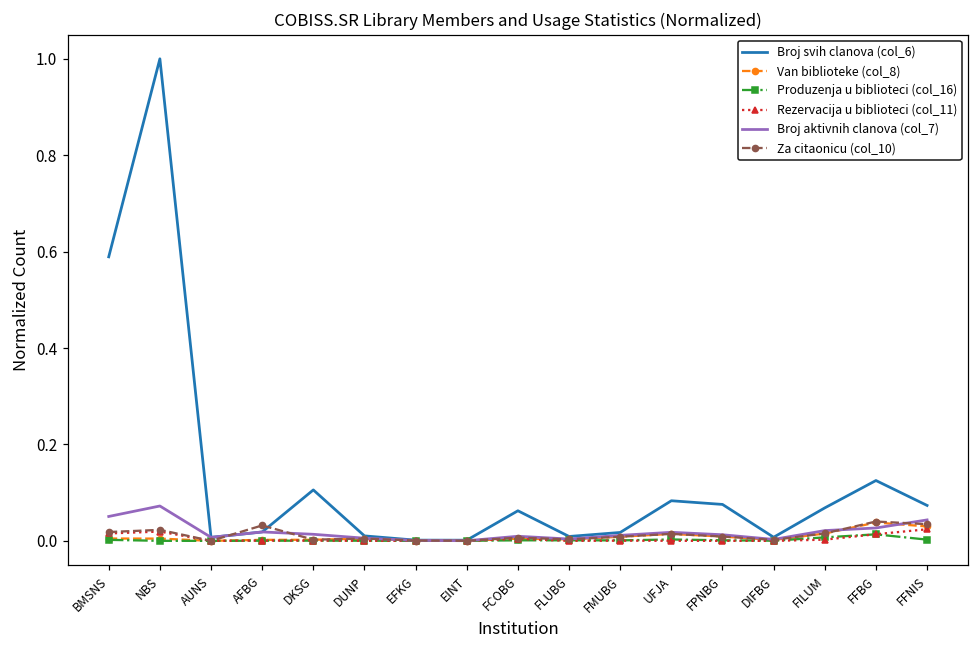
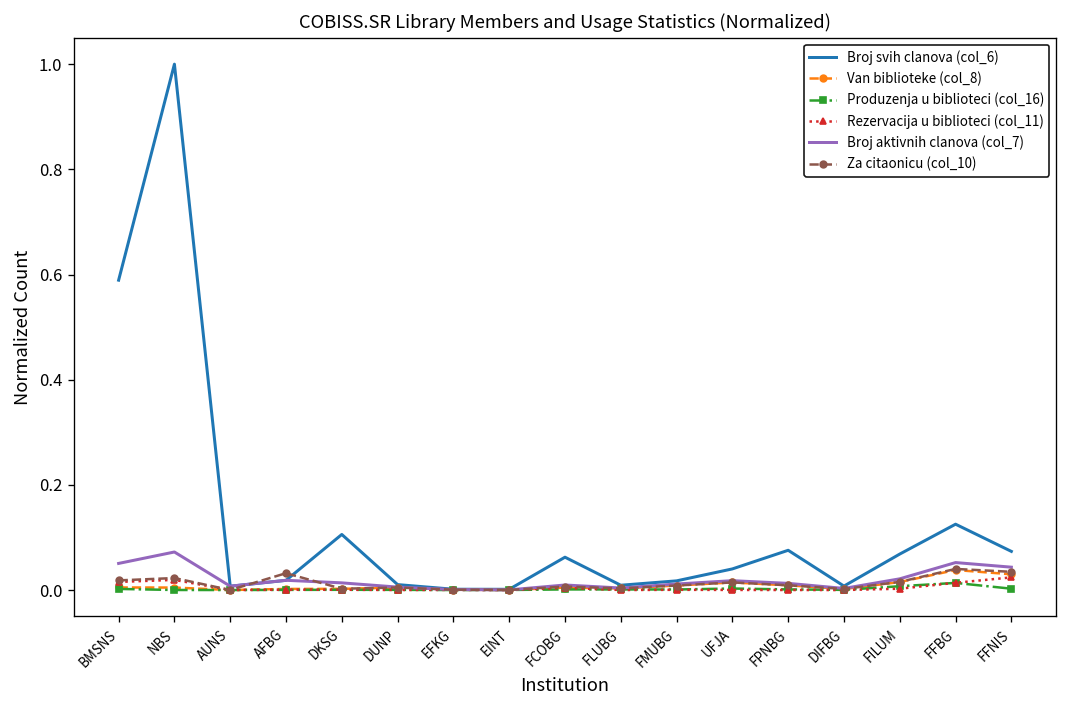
Broj svih clanova (col_6), UFJA: 0.08 -> 0.04
Broj aktivnih clanova (col_7), FFBG: 0.03 -> 0.05
